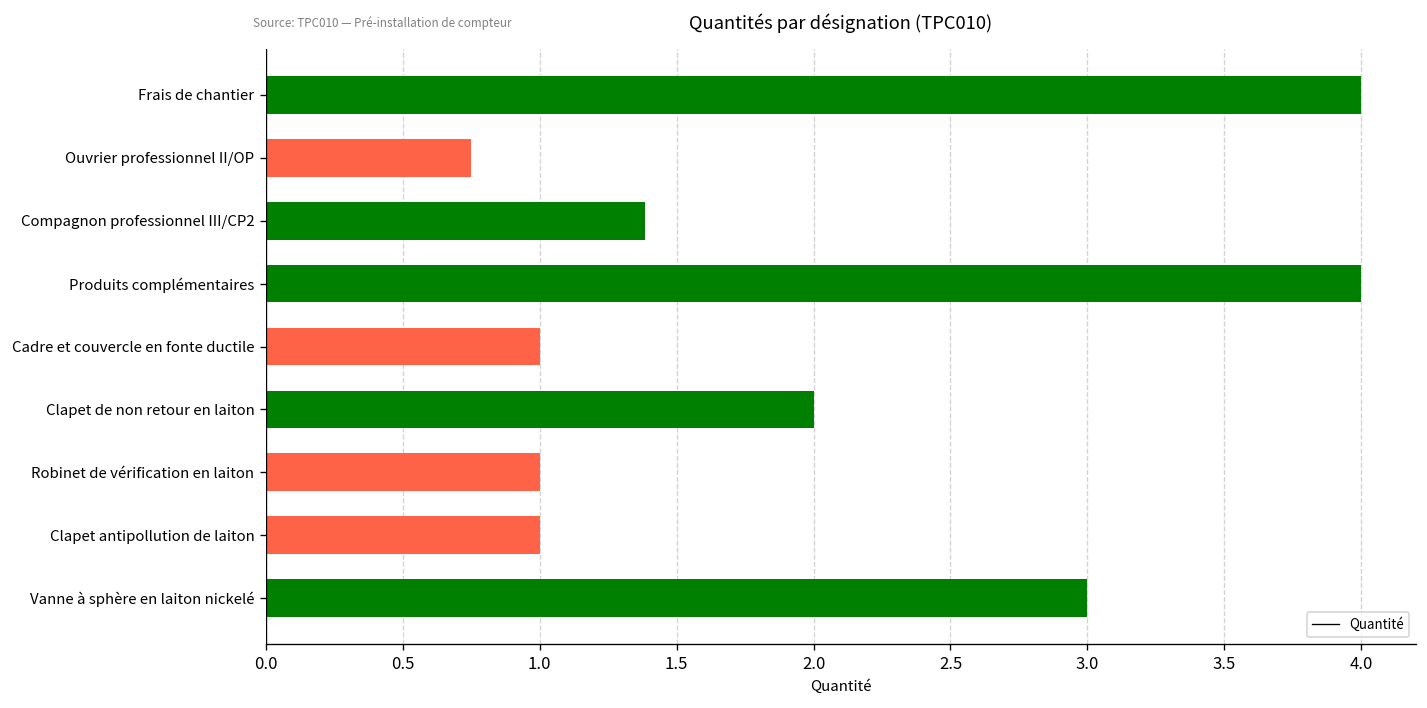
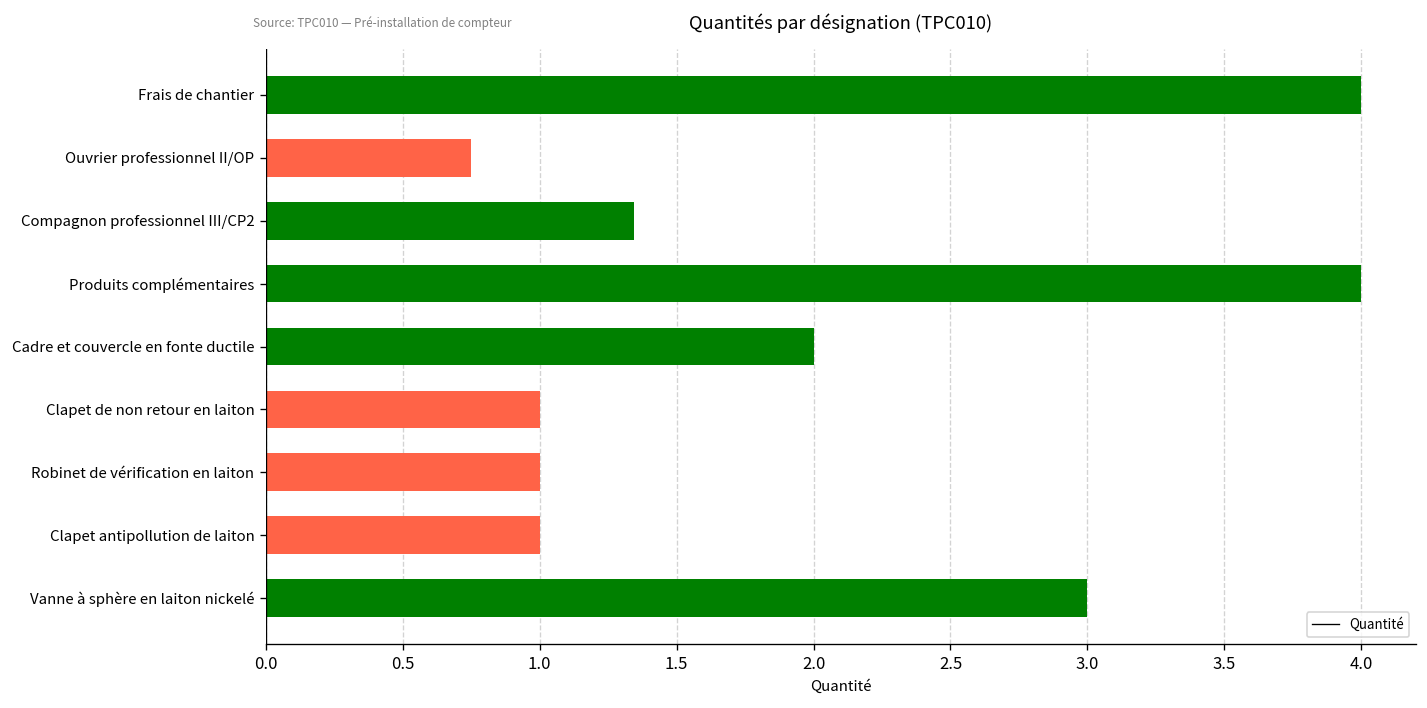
Compagnon professionnel III/CP2: 1.38 -> 1.34
Cadre et couvercle en fonte ductile: 1 -> 2
Clapet de non retour en laiton: 2 -> 1
